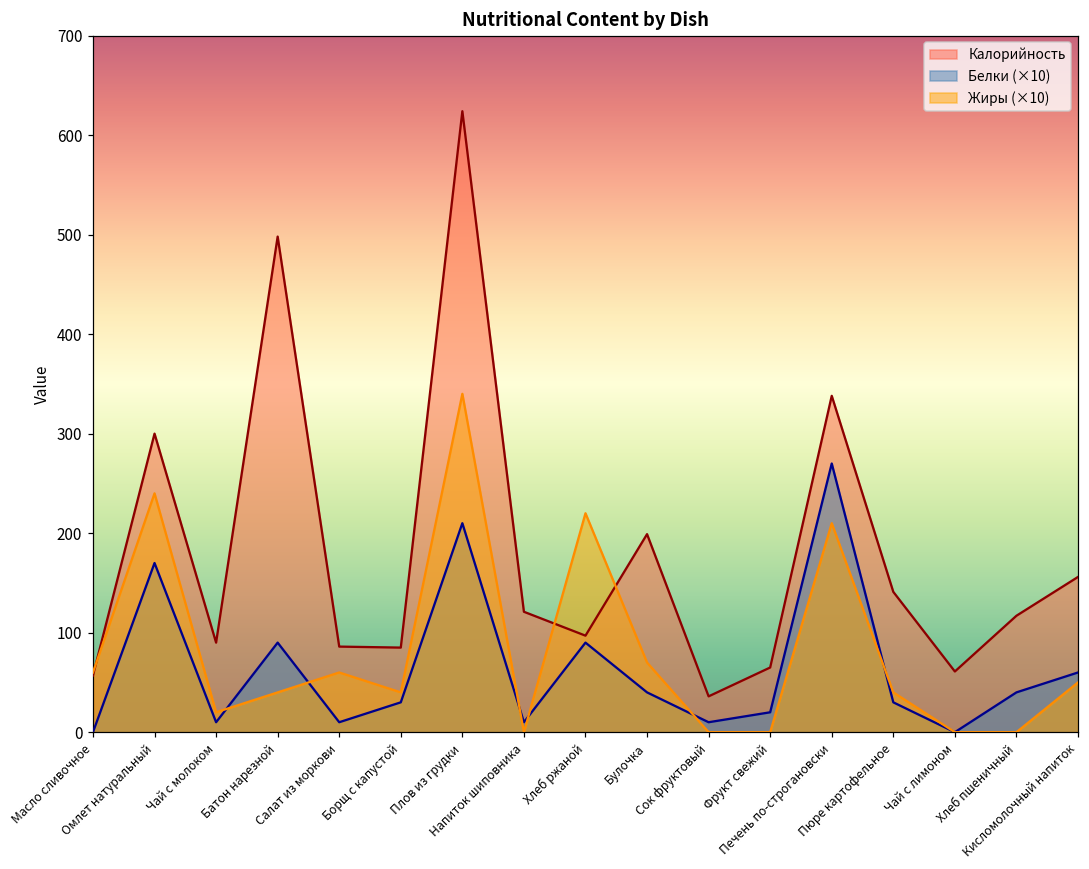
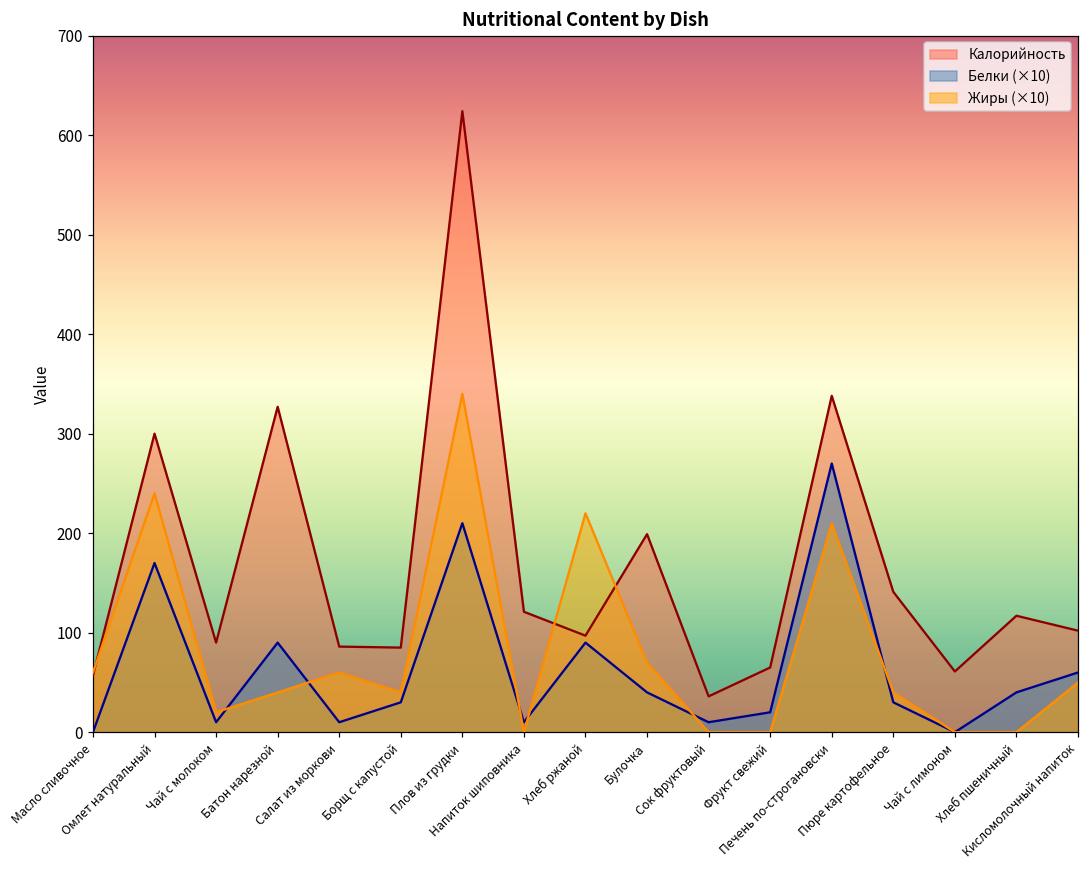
Калорийность, Батон нарезной: 500 -> 330
Калорийность, Кисломолочный напиток: 160 -> 100
